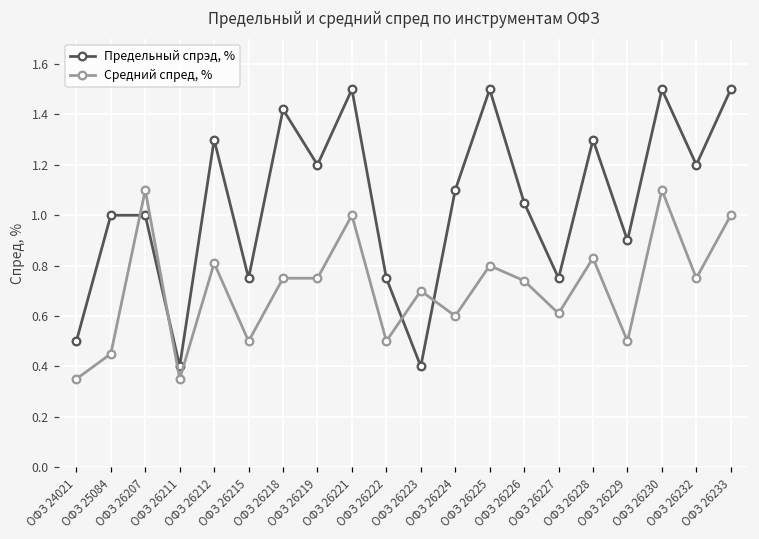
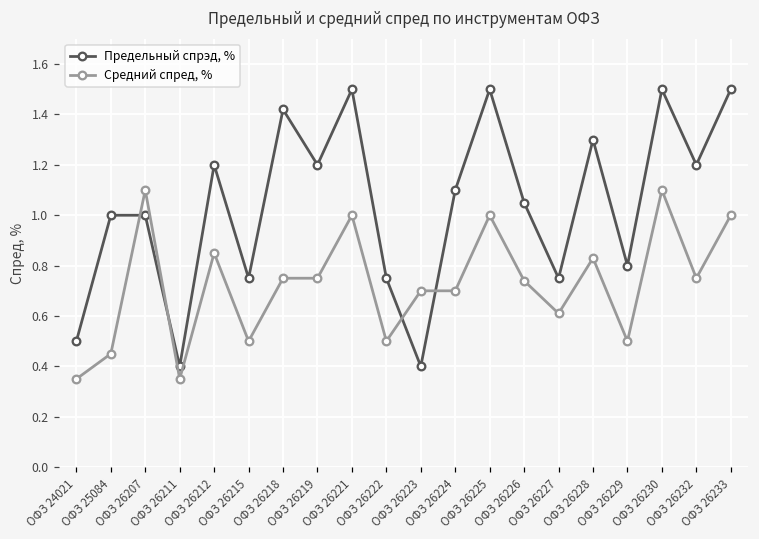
Предельный спрэд, %, ОФЗ 26212: 1.3 -> 1.2
Средний спред, %, ОФЗ 26212: 0.81 -> 0.85
Средний спред, %, ОФЗ 26224: 0.6 -> 0.7
Средний спред, %, ОФЗ 26225: 0.8 -> 1.0
Предельный спрэд, %, ОФЗ 26229: 0.9 -> 0.8
